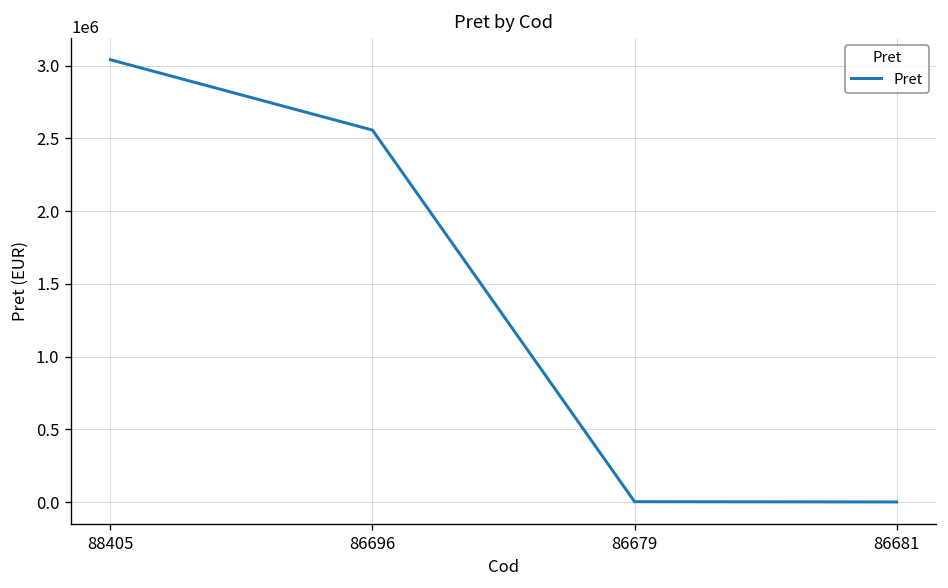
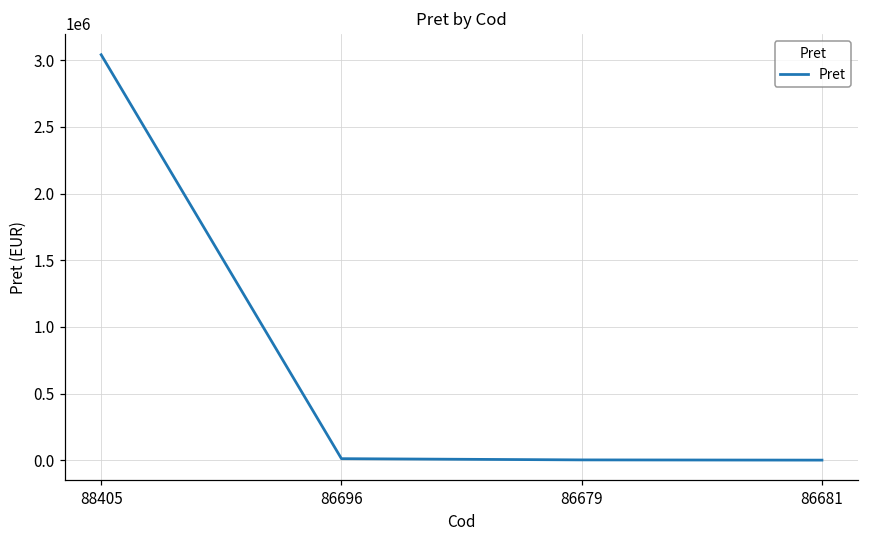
86696: 2560000 -> 10000
